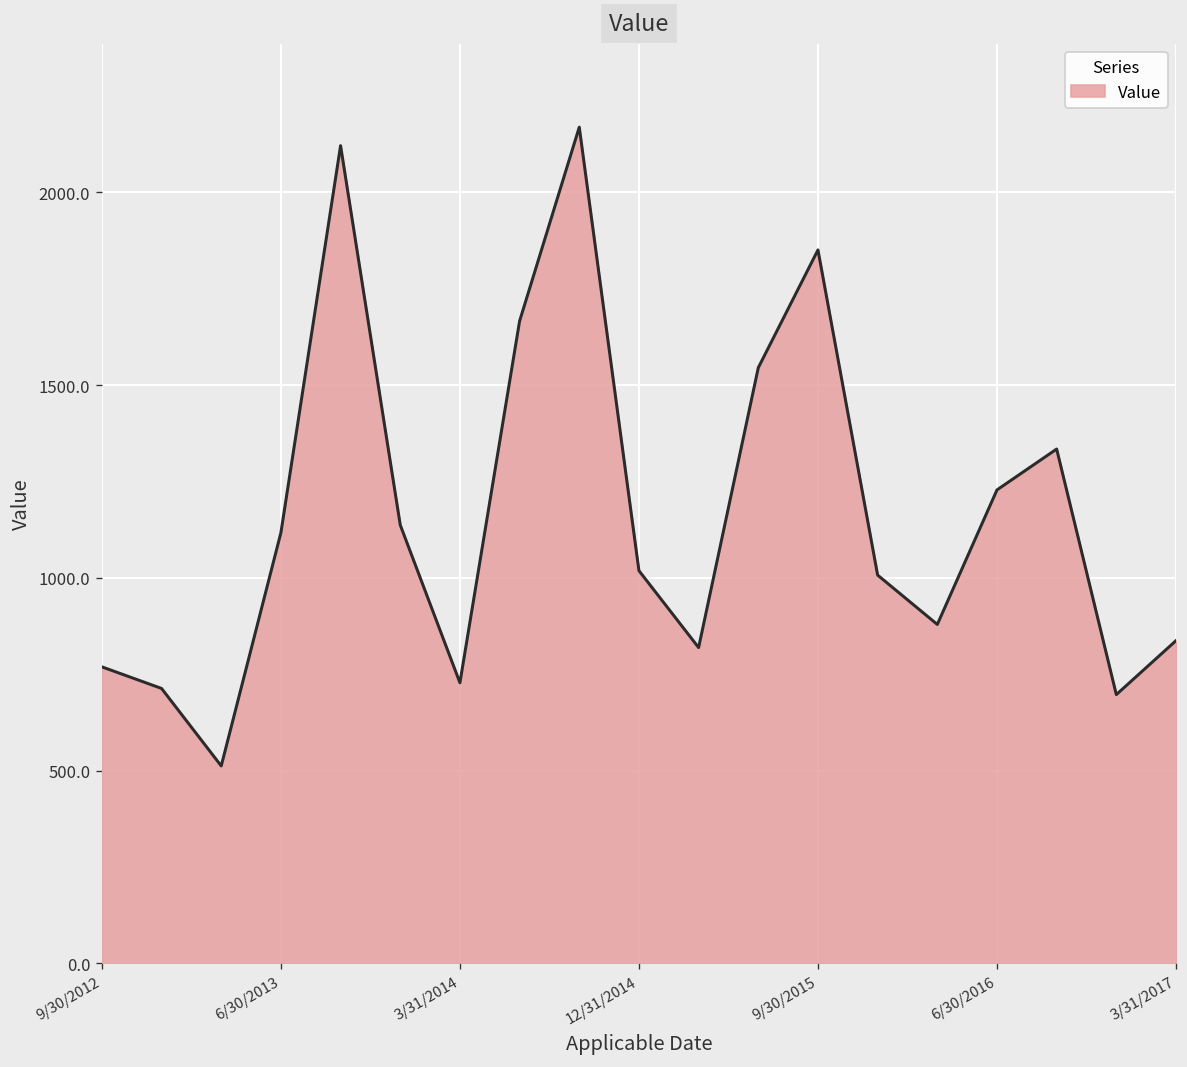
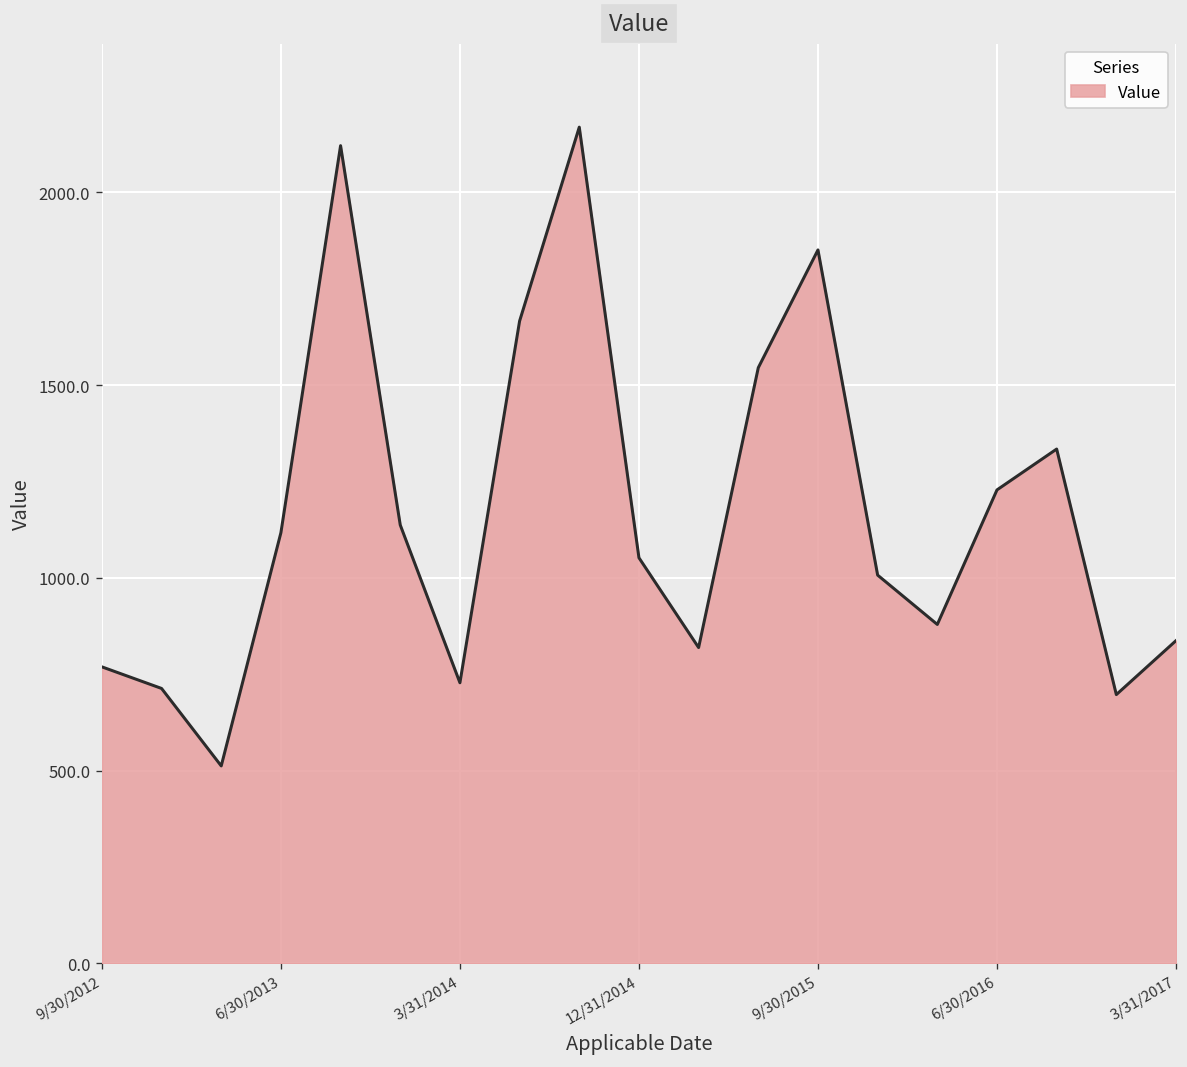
12/31/2014: 1020 -> 1050
